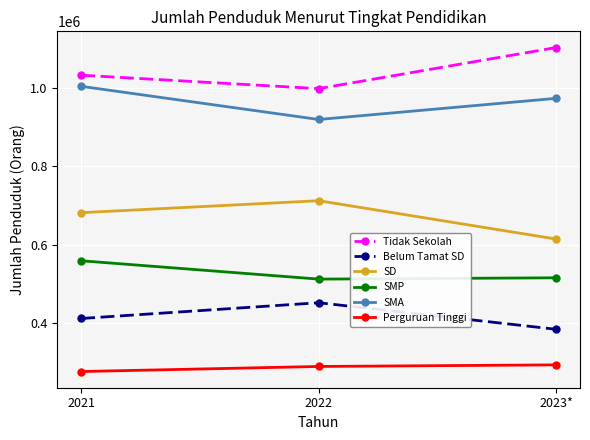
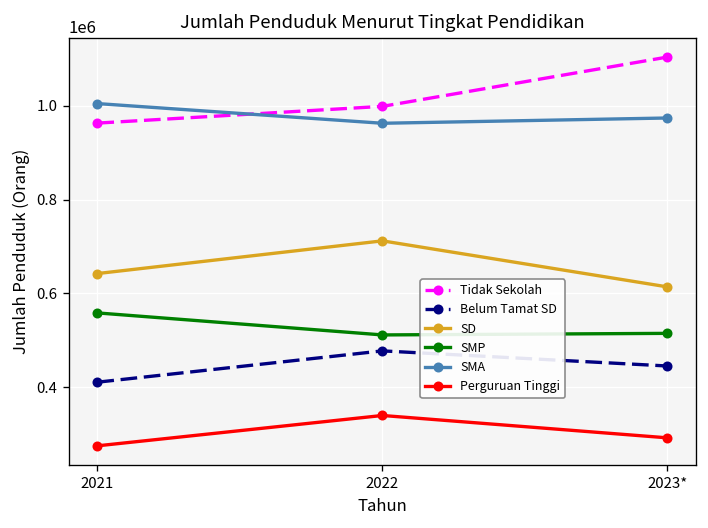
Tidak Sekolah, 2021: 1030000 -> 960000
SD, 2021: 680000 -> 640000
Belum Tamat SD, 2022: 450000 -> 480000
SMA, 2022: 920000 -> 960000
Perguruan Tinggi, 2022: 290000 -> 340000
Belum Tamat SD, 2023*: 380000 -> 450000
